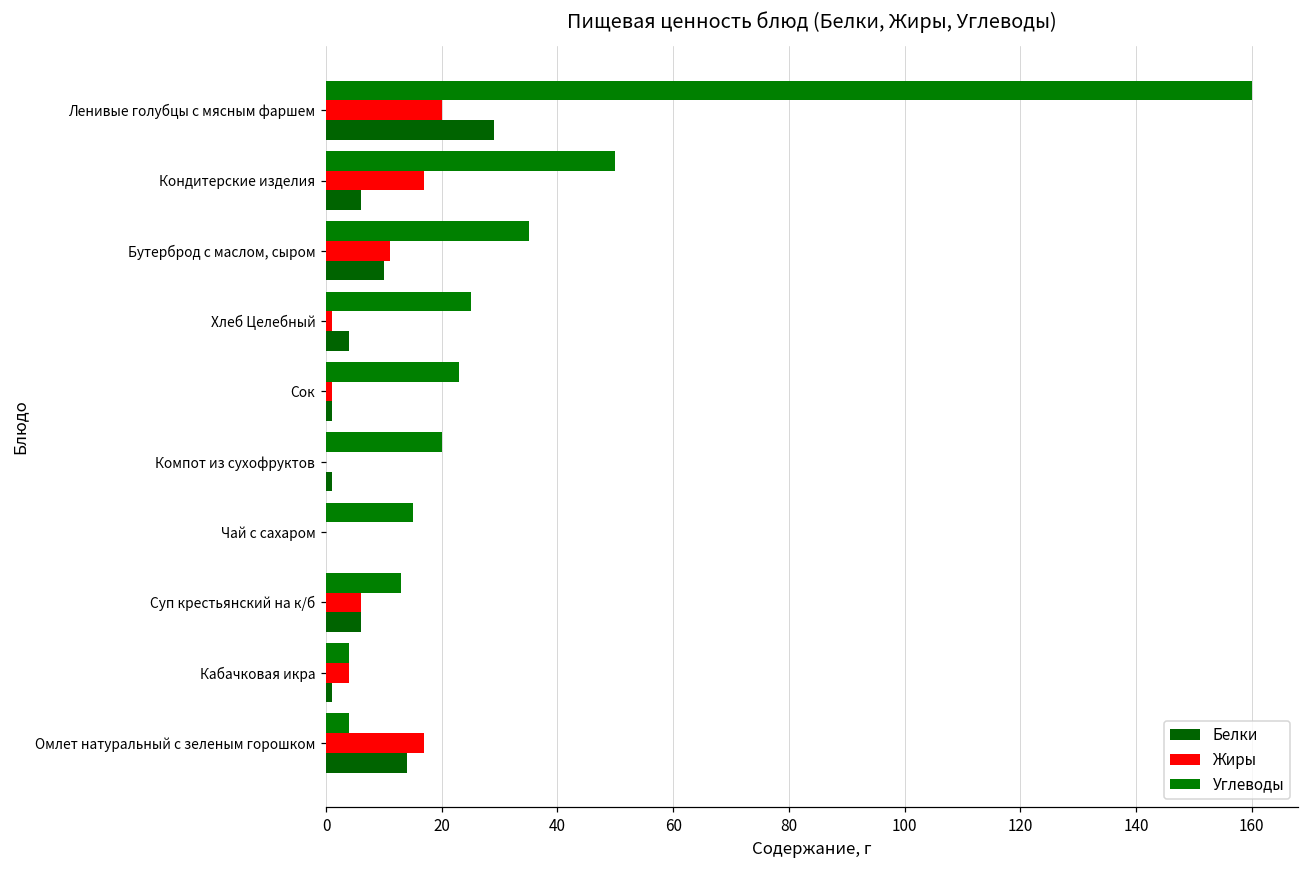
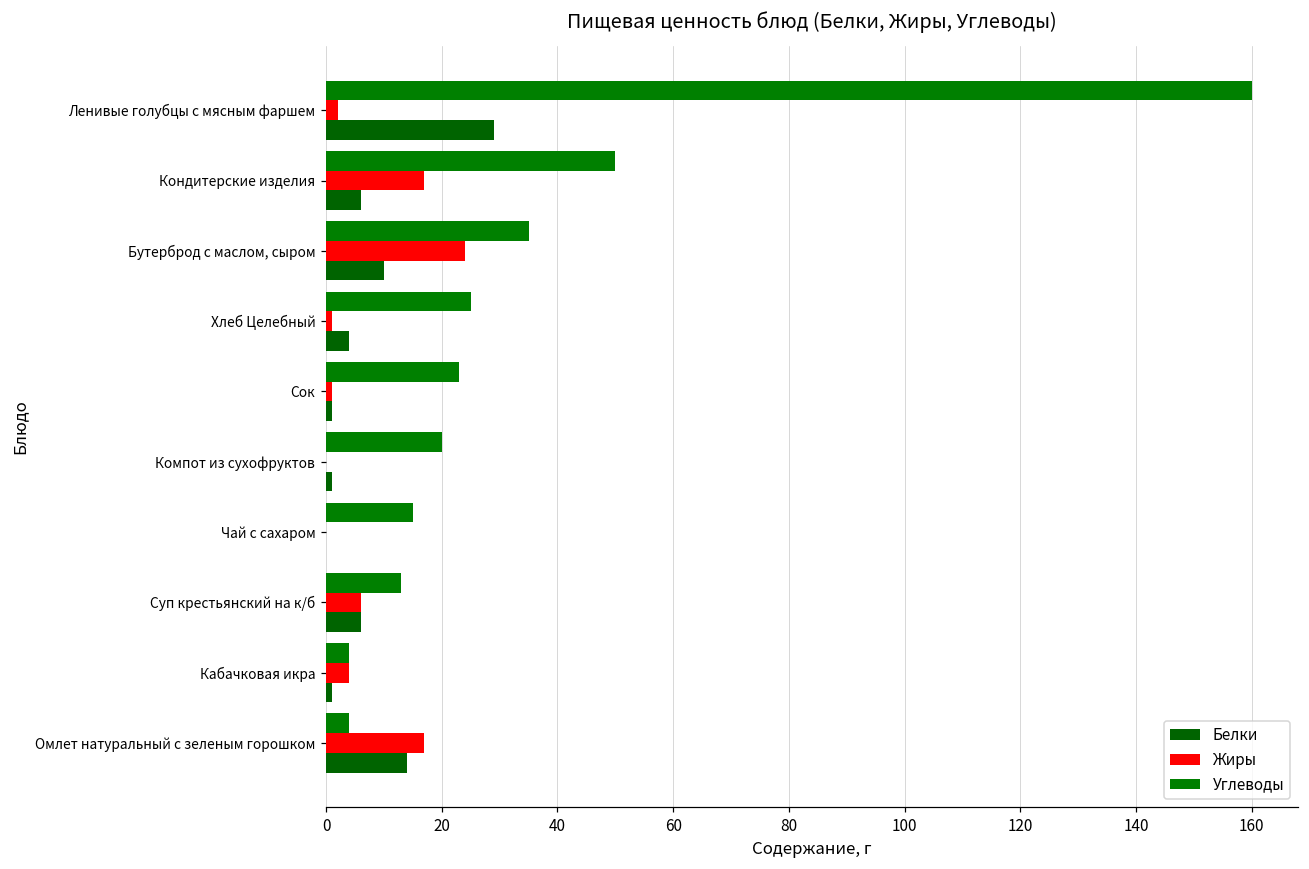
Жиры, Ленивые голубцы с мясным фаршем: 20 -> 2
Жиры, Бутерброд с маслом, сыром: 11 -> 24
